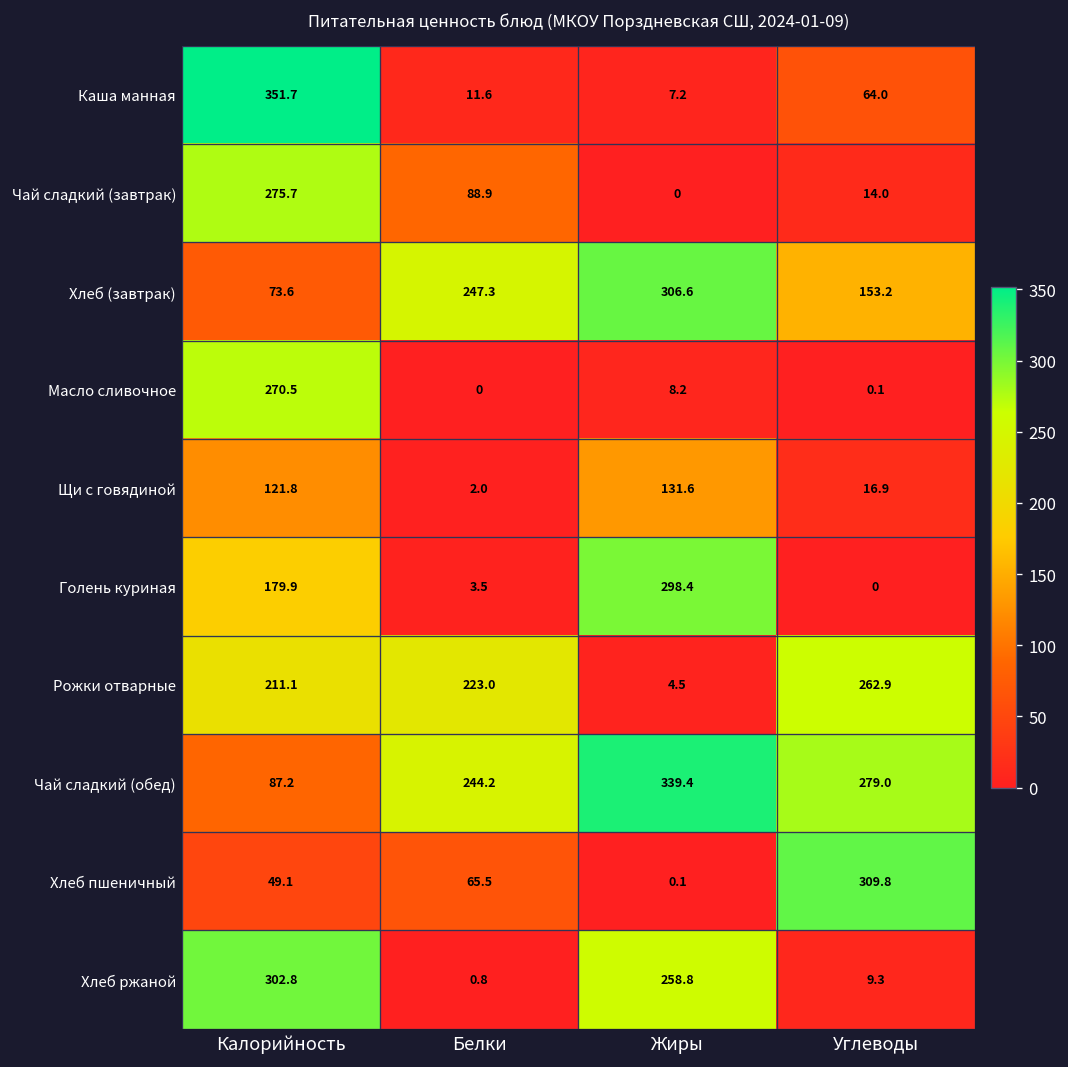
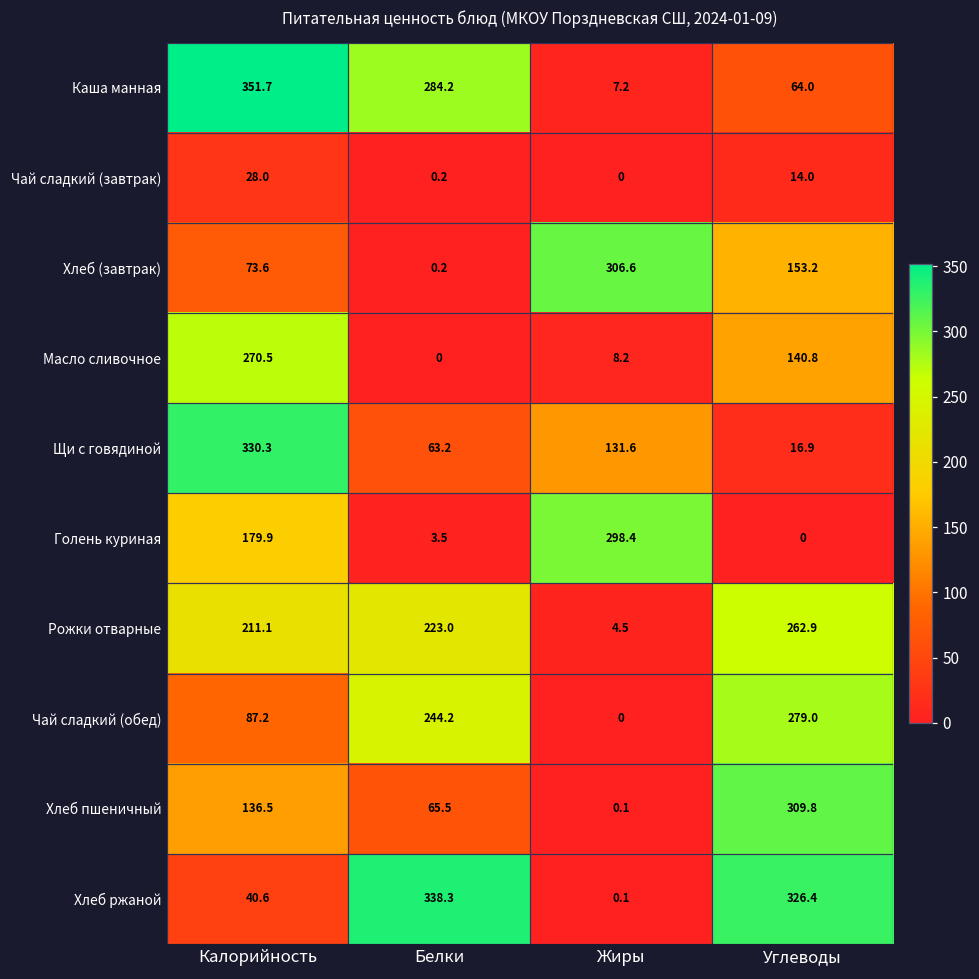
Каша манная, Белки: 11.6 -> 284.2
Чай сладкий (завтрак), Калорийность: 275.7 -> 28.0
Чай сладкий (завтрак), Белки: 88.9 -> 0.2
Хлеб (завтрак), Белки: 247.3 -> 0.2
Масло сливочное, Углеводы: 0.1 -> 140.8
Щи с говядиной, Калорийность: 121.8 -> 330.3
Щи с говядиной, Белки: 2.0 -> 63.2
Чай сладкий (обед), Жиры: 339.4 -> 0
Хлеб пшеничный, Калорийность: 49.1 -> 136.5
Хлеб ржаной, Калорийность: 302.8 -> 40.6
Хлеб ржаной, Белки: 0.8 -> 338.3
Хлеб ржаной, Жиры: 258.8 -> 0.1
Хлеб ржаной, Углеводы: 9.3 -> 326.4
